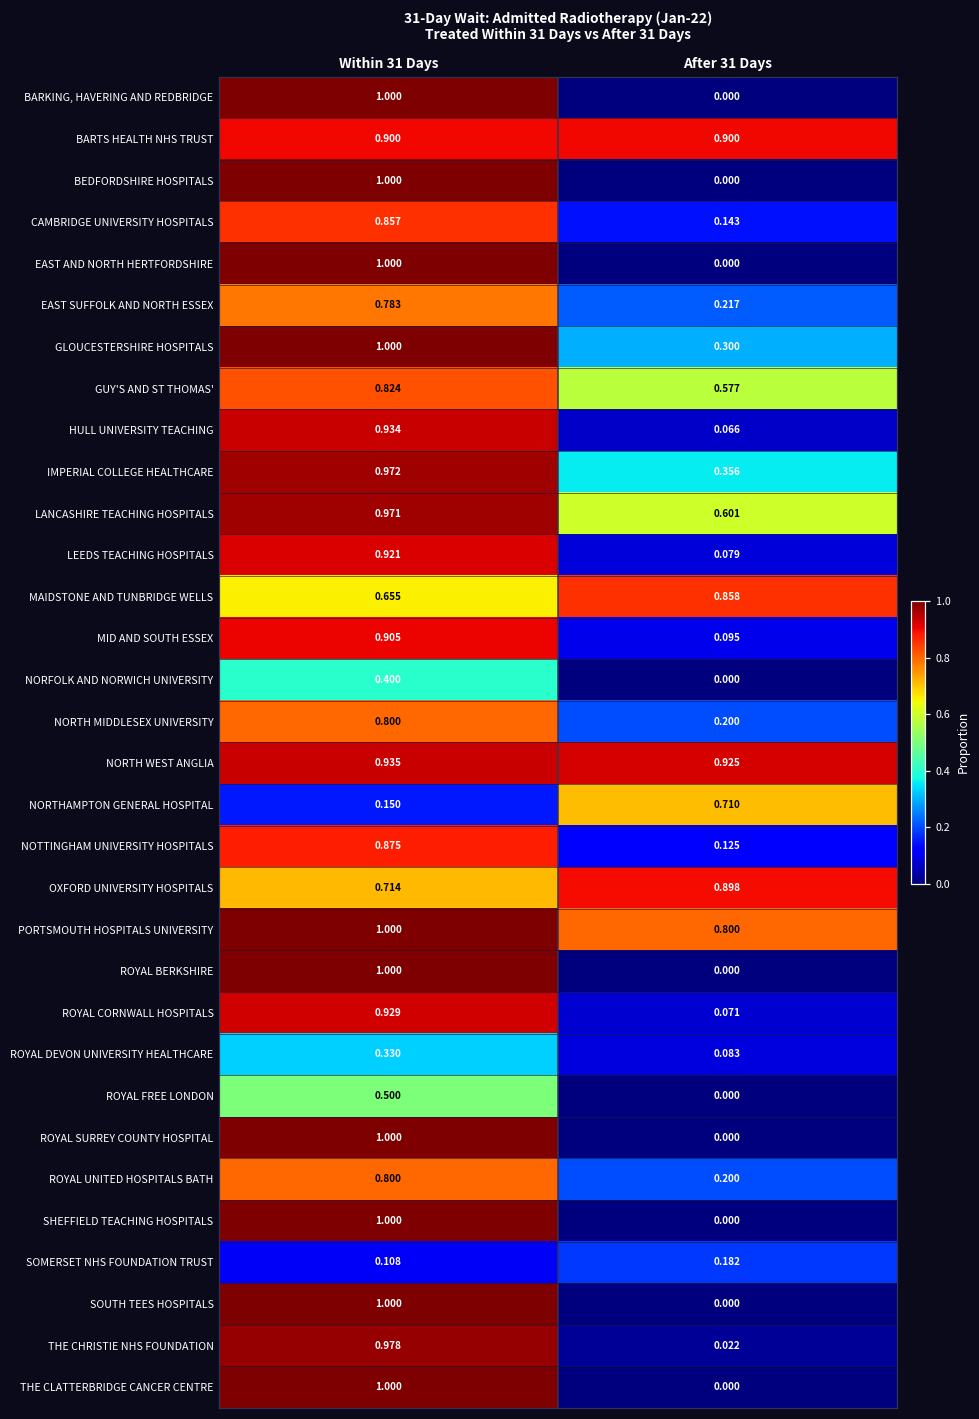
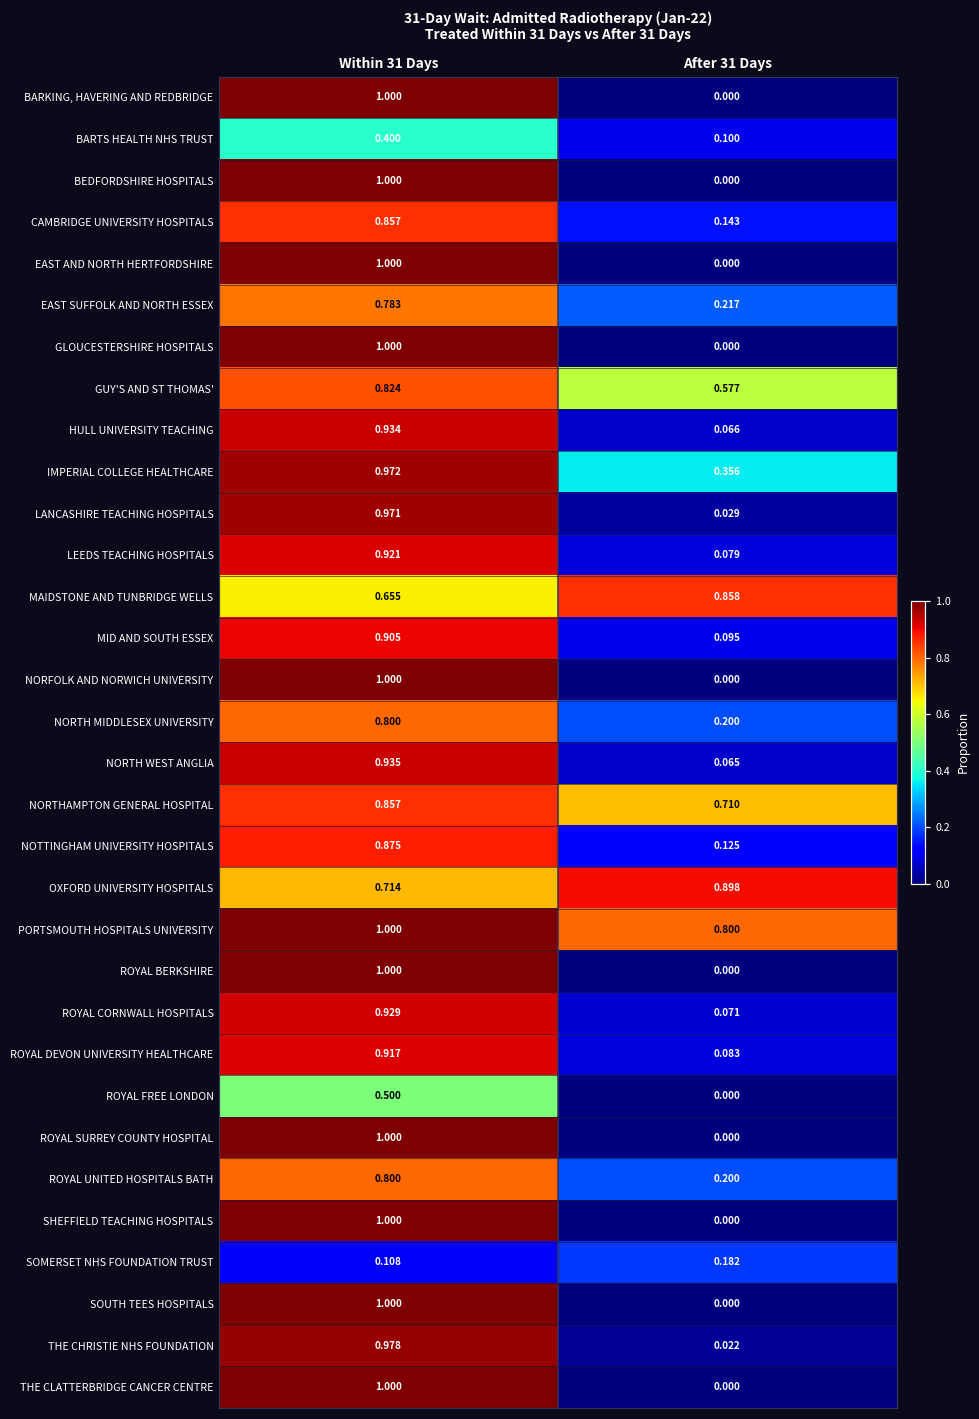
BARTS HEALTH NHS TRUST, Within 31 Days: 0.900 -> 0.400
BARTS HEALTH NHS TRUST, After 31 Days: 0.900 -> 0.100
GLOUCESTERSHIRE HOSPITALS, After 31 Days: 0.300 -> 0.000
LANCASHIRE TEACHING HOSPITALS, After 31 Days: 0.601 -> 0.029
NORFOLK AND NORWICH UNIVERSITY, Within 31 Days: 0.400 -> 1.000
NORTH WEST ANGLIA, After 31 Days: 0.925 -> 0.065
NORTHAMPTON GENERAL HOSPITAL, Within 31 Days: 0.150 -> 0.857
ROYAL DEVON UNIVERSITY HEALTHCARE, Within 31 Days: 0.330 -> 0.917
